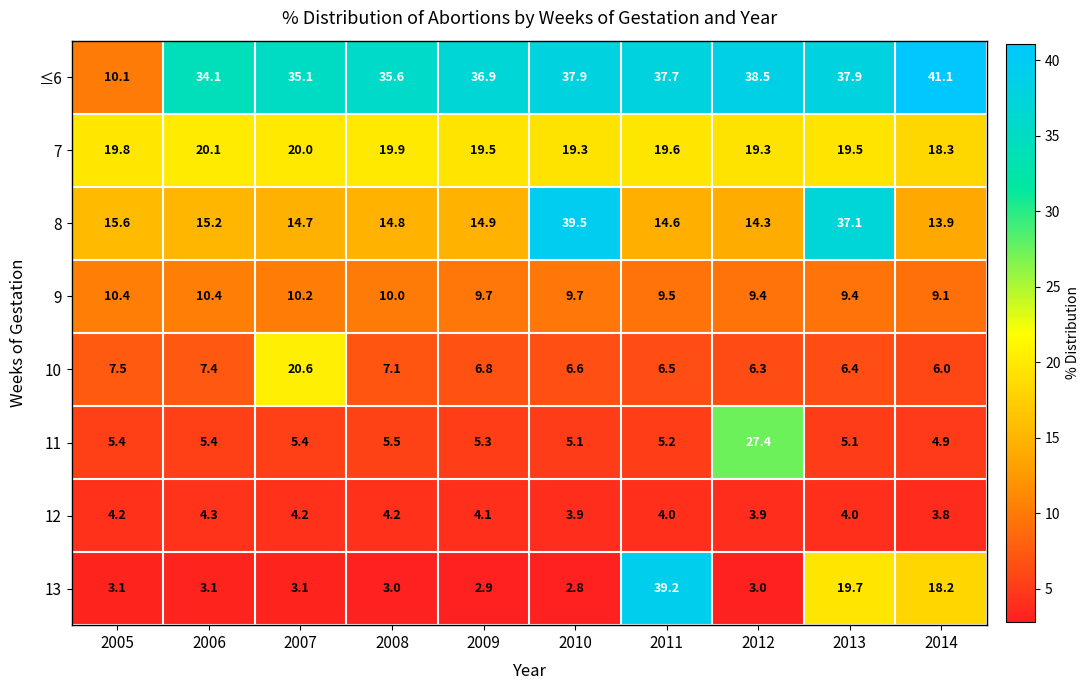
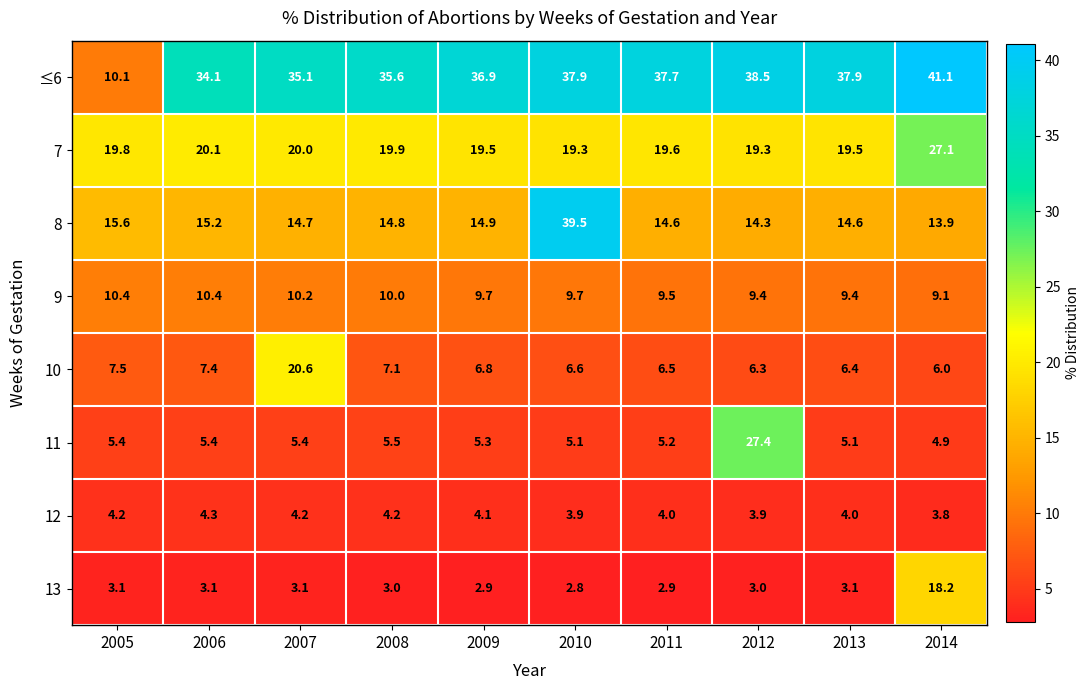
7, 2014: 18.3 -> 27.1
8, 2013: 37.1 -> 14.6
13, 2011: 39.2 -> 2.9
13, 2013: 19.7 -> 3.1
